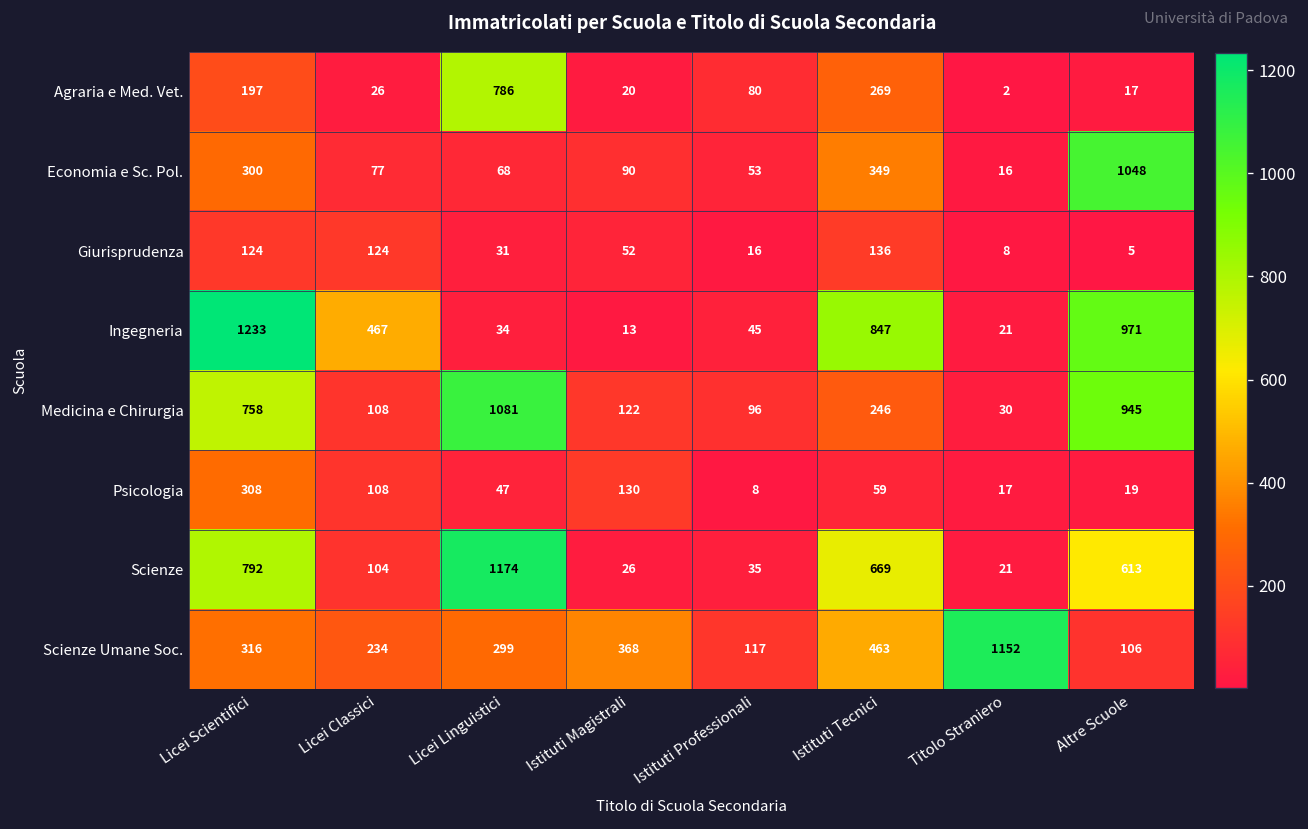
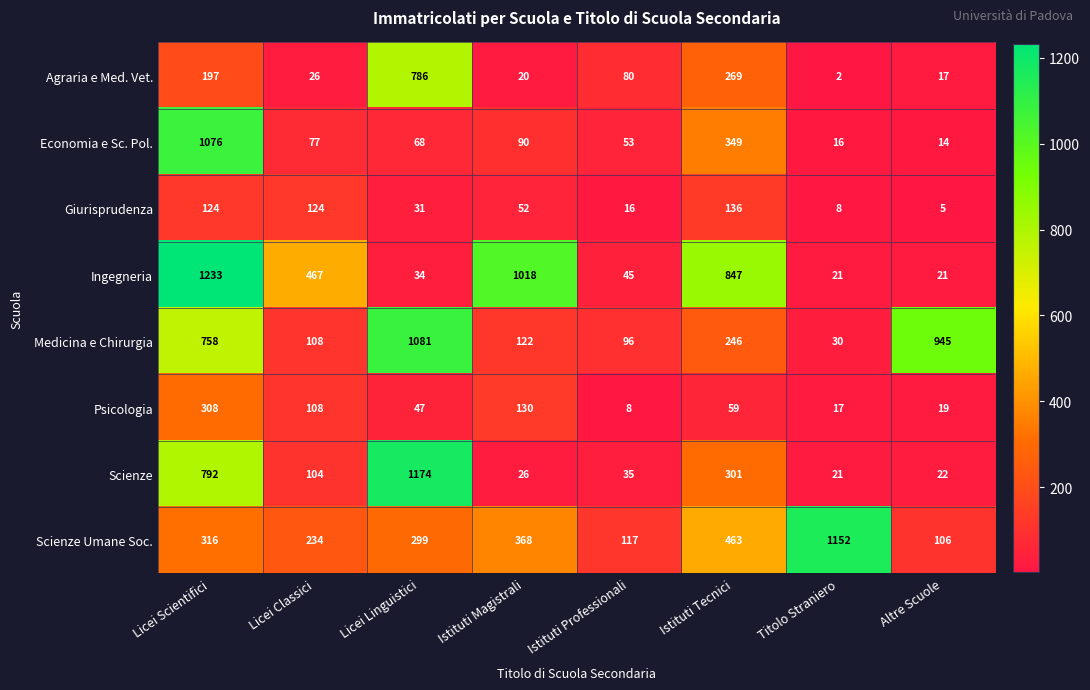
Economia e Sc. Pol., Licei Scientifici: 300 -> 1076
Economia e Sc. Pol., Altre Scuole: 1048 -> 14
Ingegneria, Istituti Magistrali: 13 -> 1018
Ingegneria, Altre Scuole: 971 -> 21
Scienze, Istituti Tecnici: 669 -> 301
Scienze, Altre Scuole: 613 -> 22
